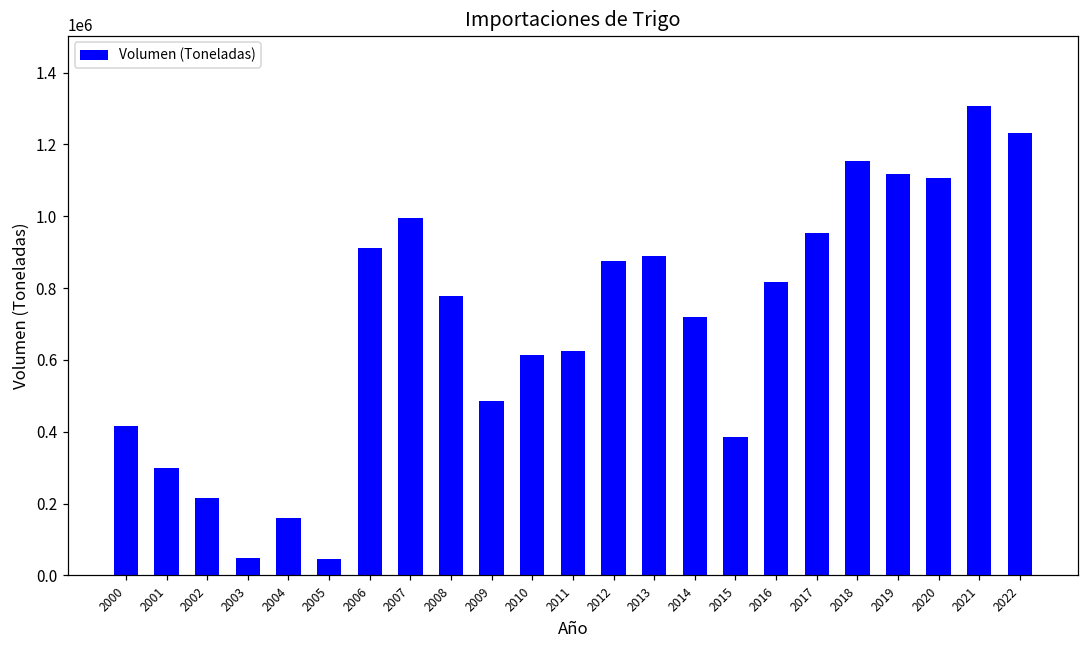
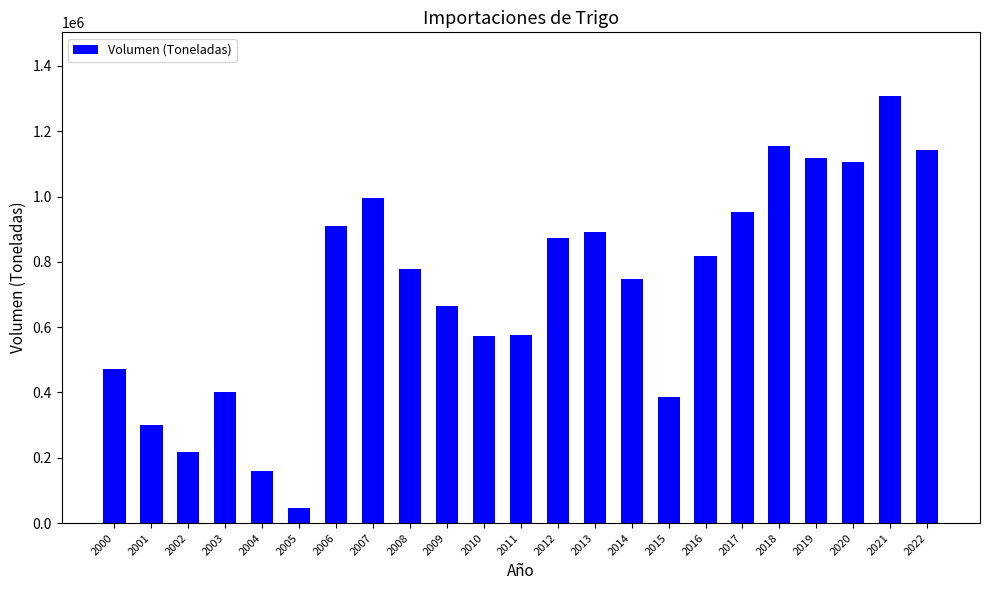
2000: 420000 -> 470000
2003: 50000 -> 400000
2009: 490000 -> 660000
2010: 610000 -> 570000
2011: 630000 -> 570000
2014: 720000 -> 750000
2022: 1230000 -> 1140000
